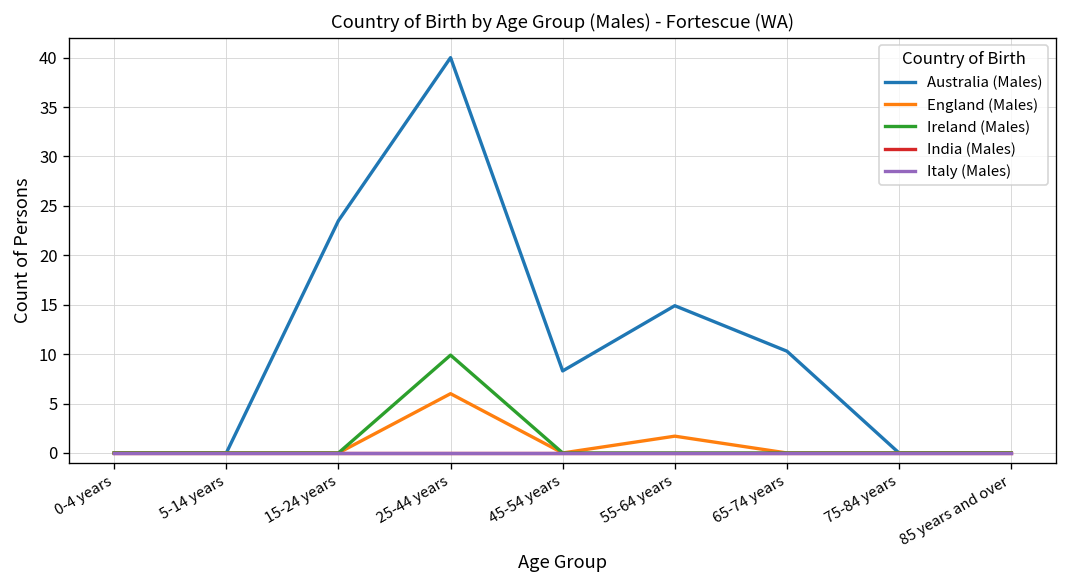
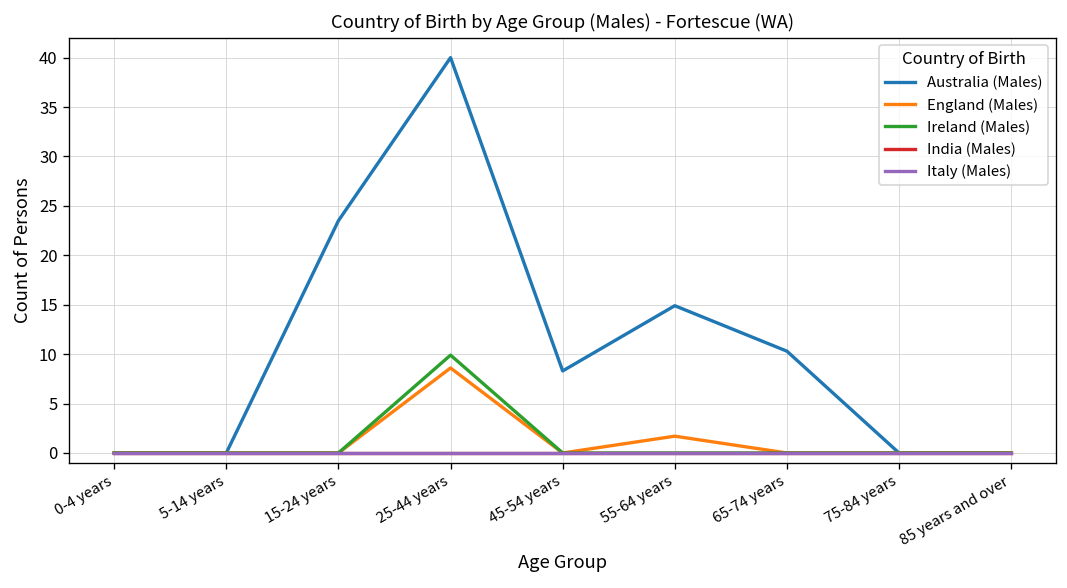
England (Males), 25-44 years: 6 -> 9
